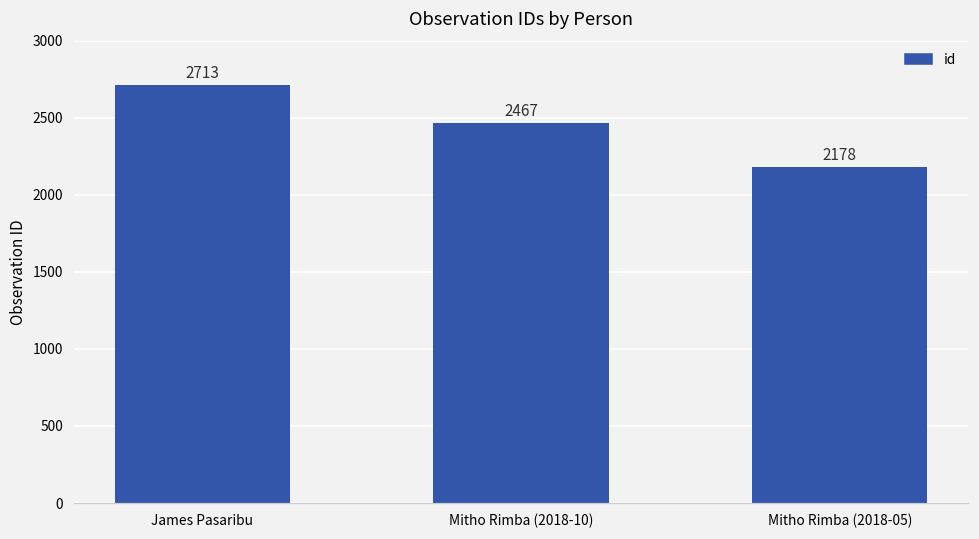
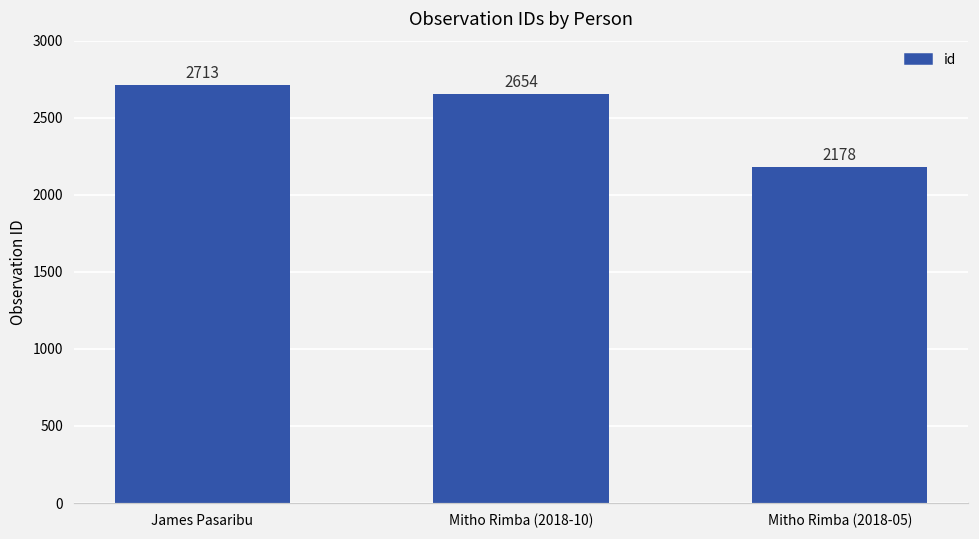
Mitho Rimba (2018-10): 2467 -> 2654
